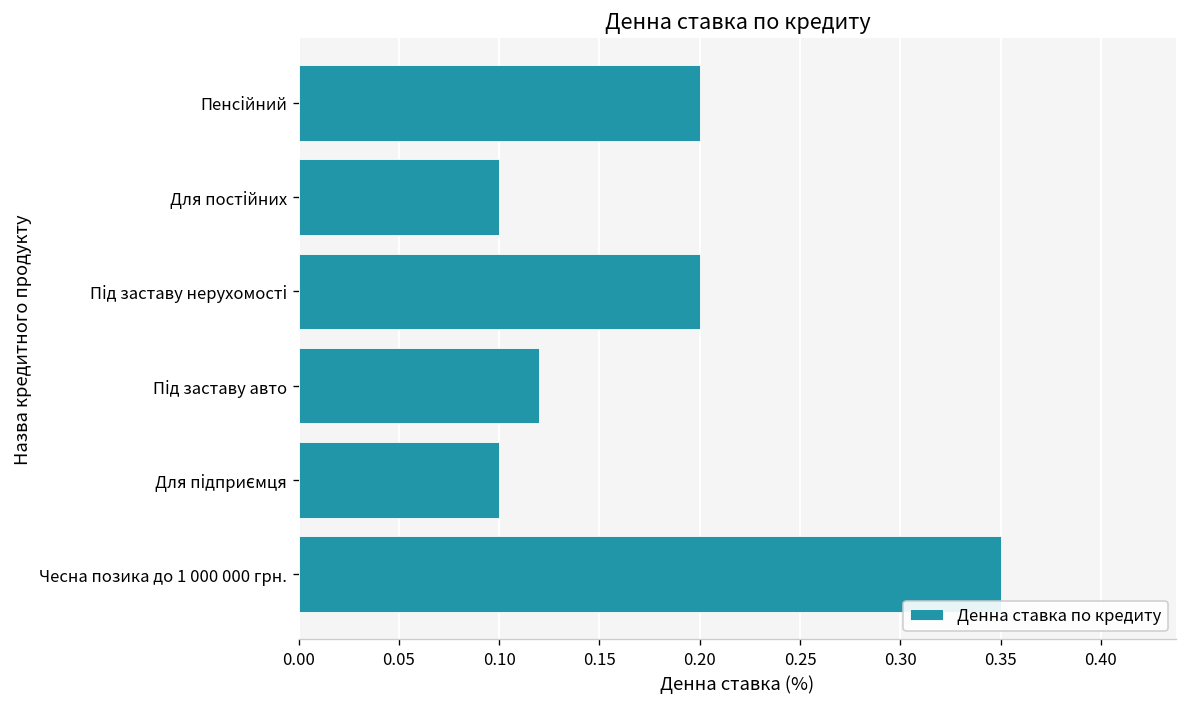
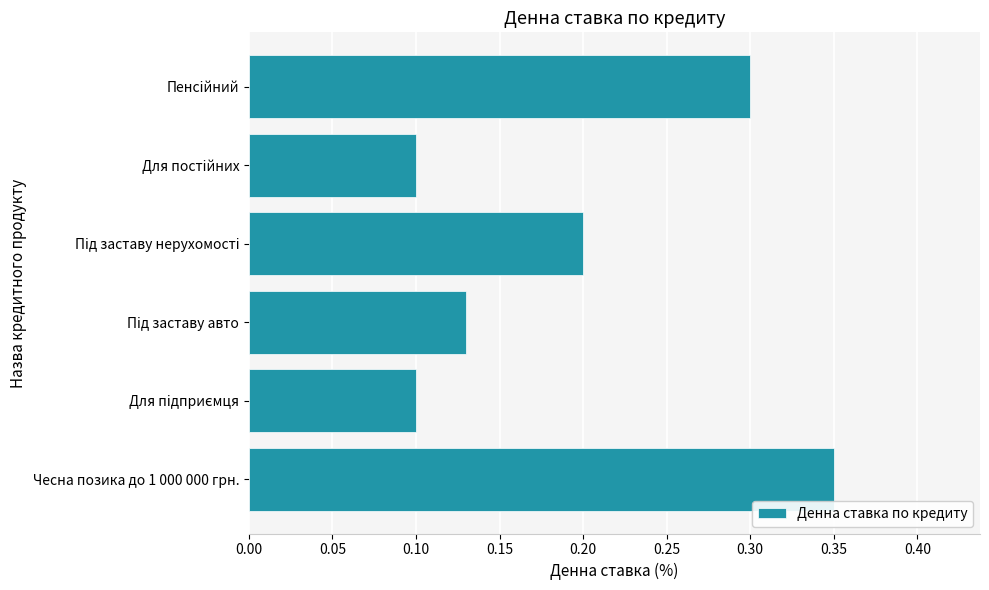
Пенсійний: 0.2 -> 0.3
Під заставу авто: 0.12 -> 0.13
